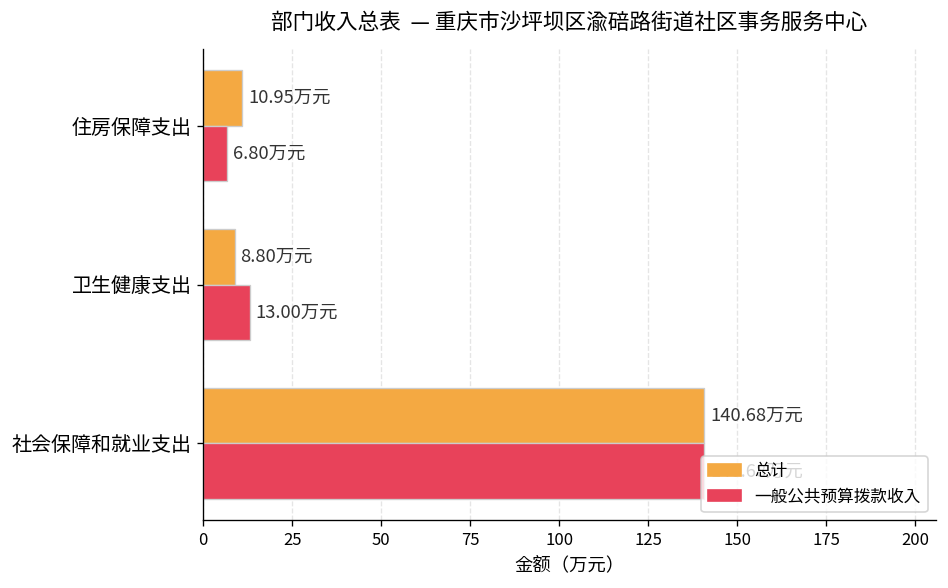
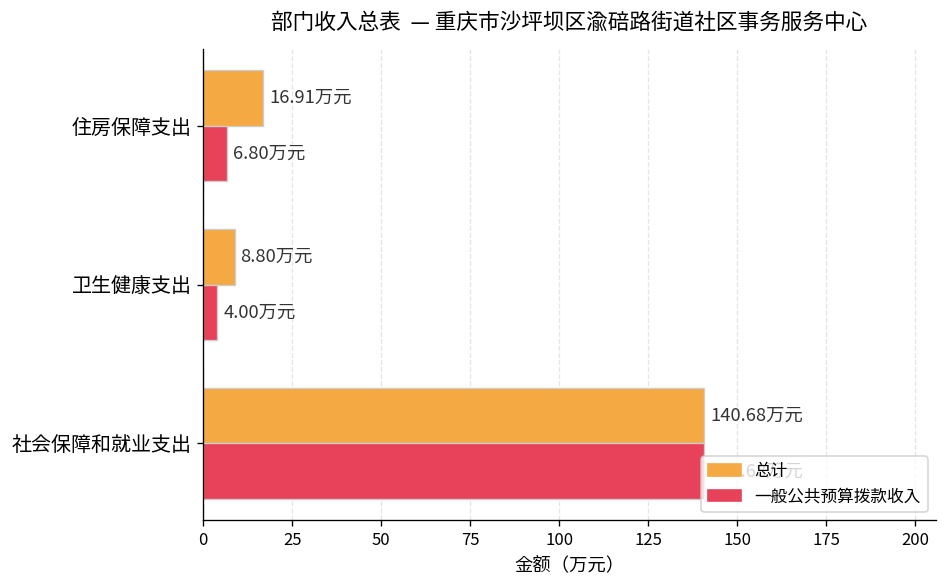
总计, 住房保障支出: 10.95 -> 16.91
一般公共预算拨款收入, 卫生健康支出: 13.00 -> 4.00
